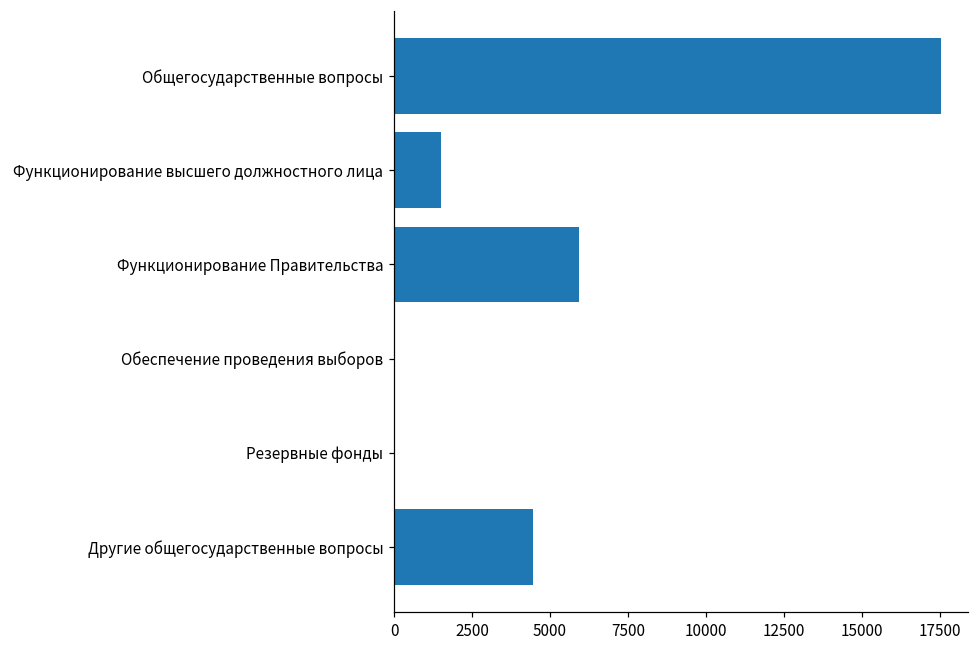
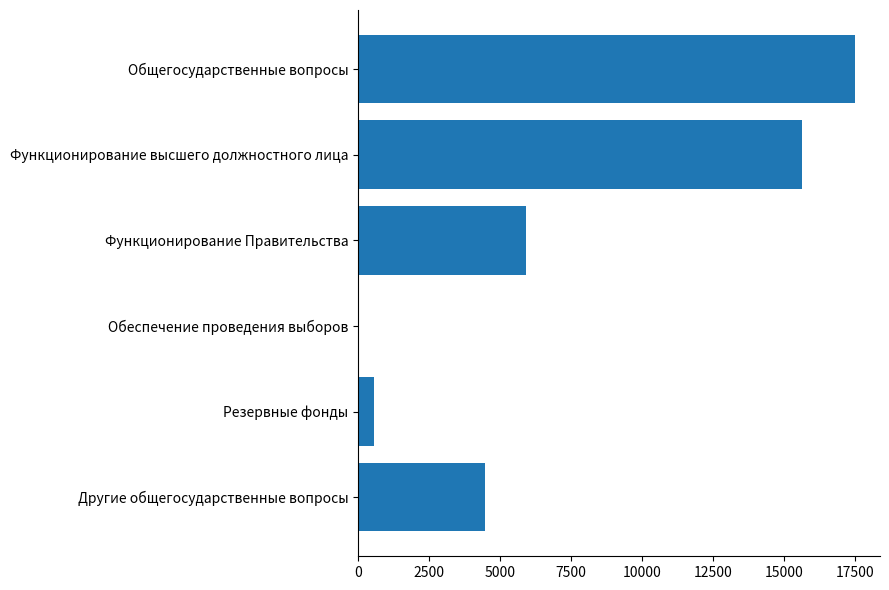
Функционирование высшего должностного лица: 1500 -> 15600
Резервные фонды: 0 -> 600
